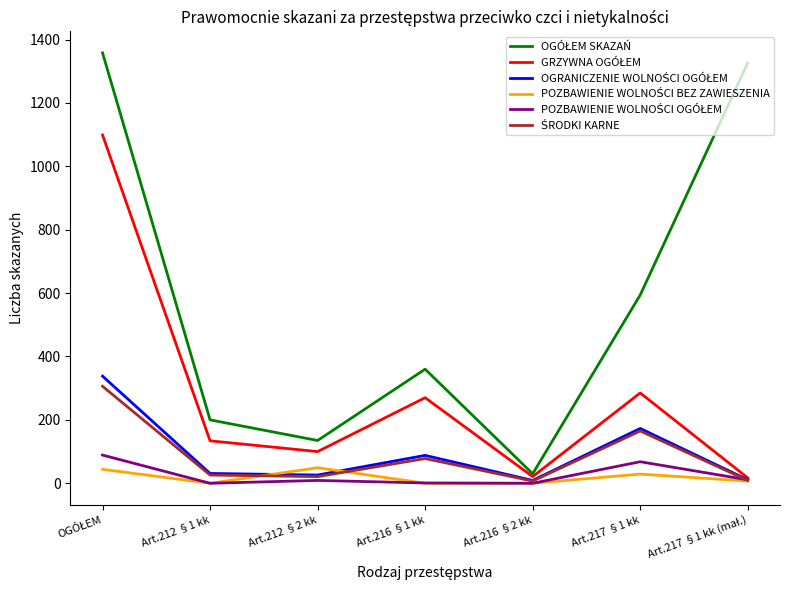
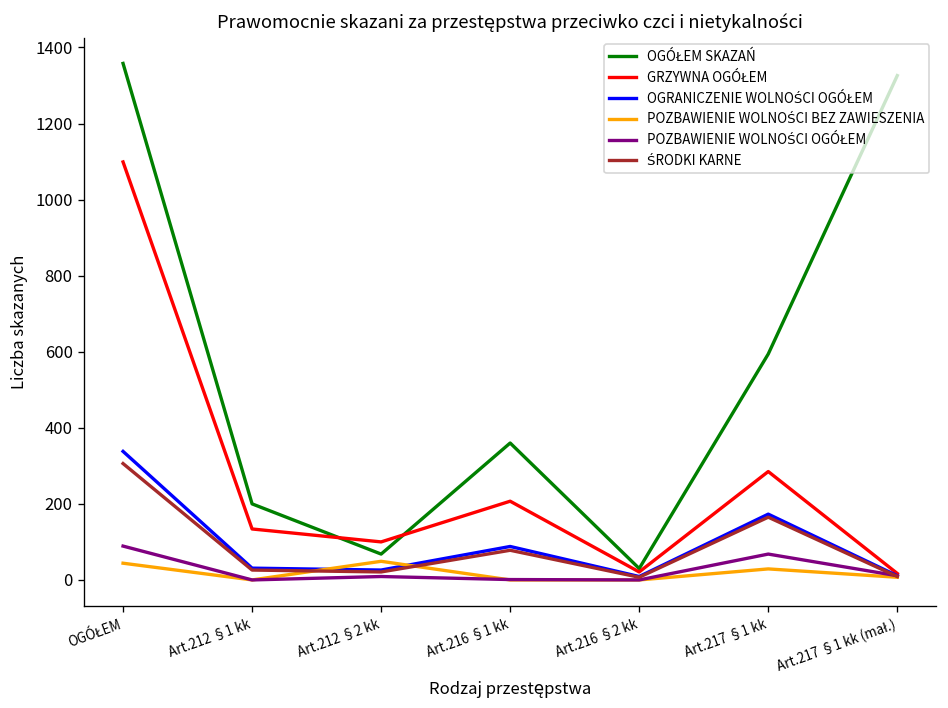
OGÓŁEM SKAZAŃ, Art.212 §2 kk: 140 -> 70
GRZYWNA OGÓŁEM, Art.216 §1 kk: 270 -> 210
